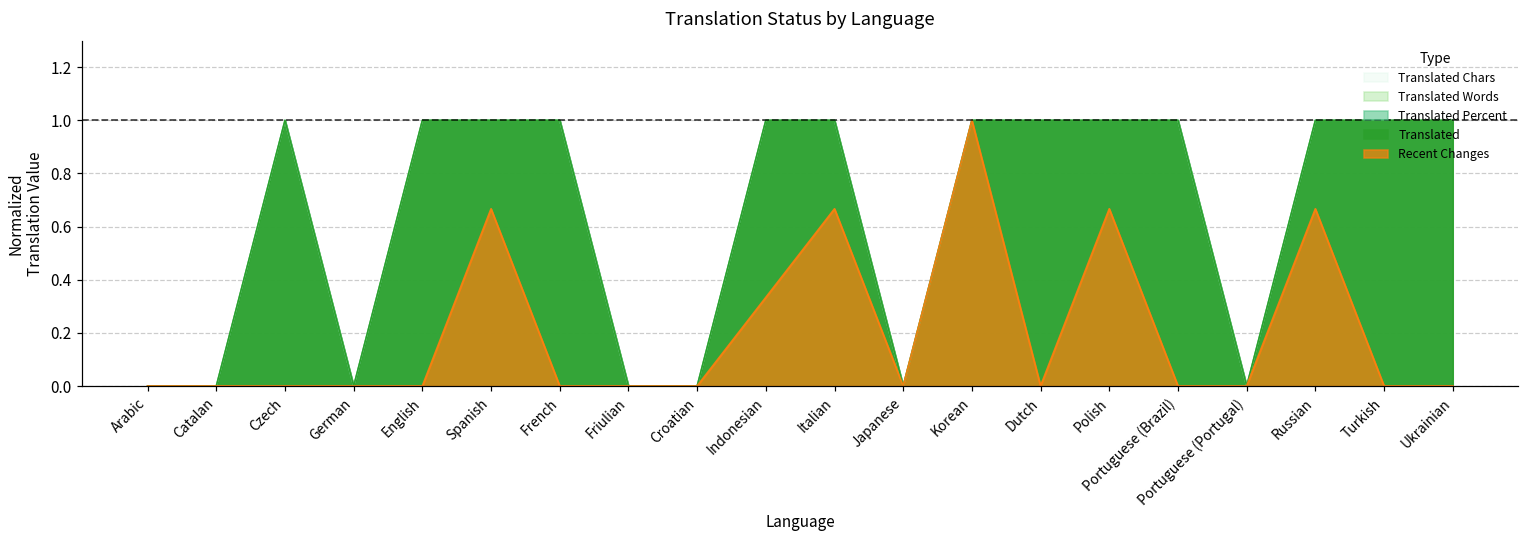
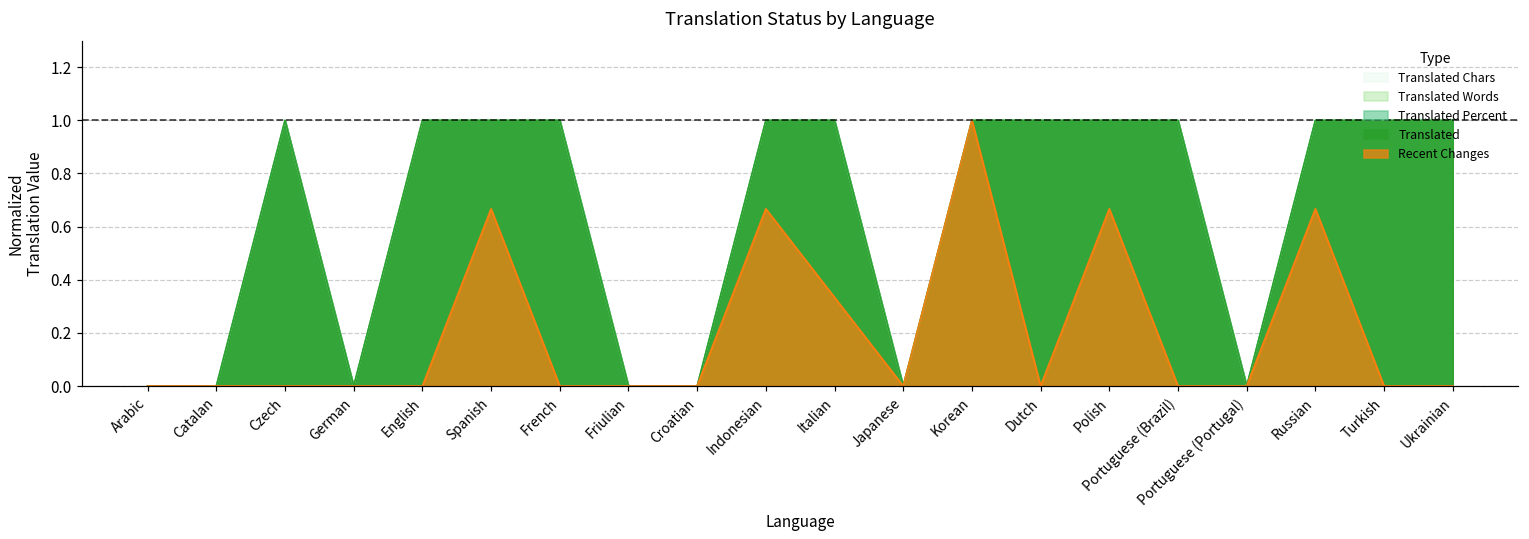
Recent Changes, Indonesian: 0.33 -> 0.67
Recent Changes, Italian: 0.67 -> 0.33
